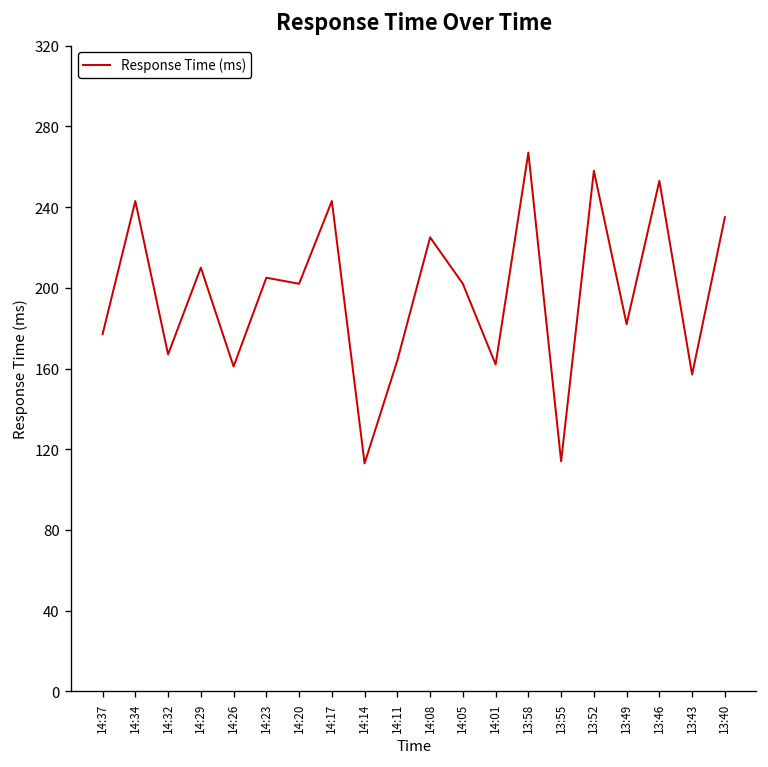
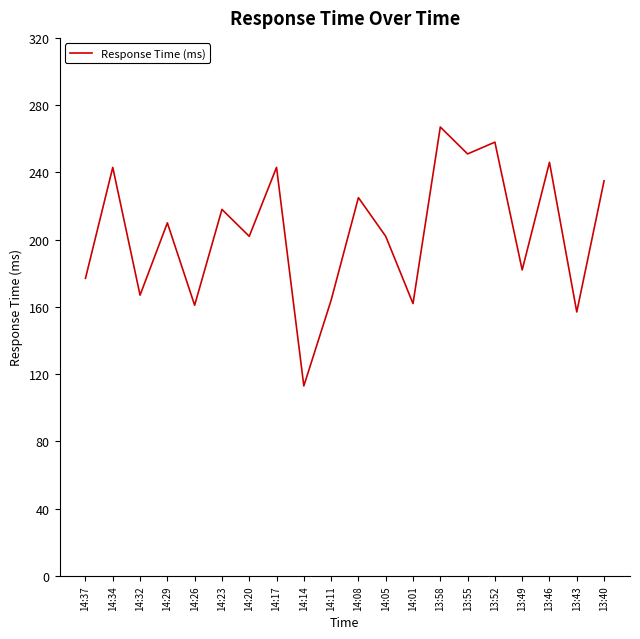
14:23: 205 -> 218
13:55: 114 -> 251
13:46: 253 -> 246
